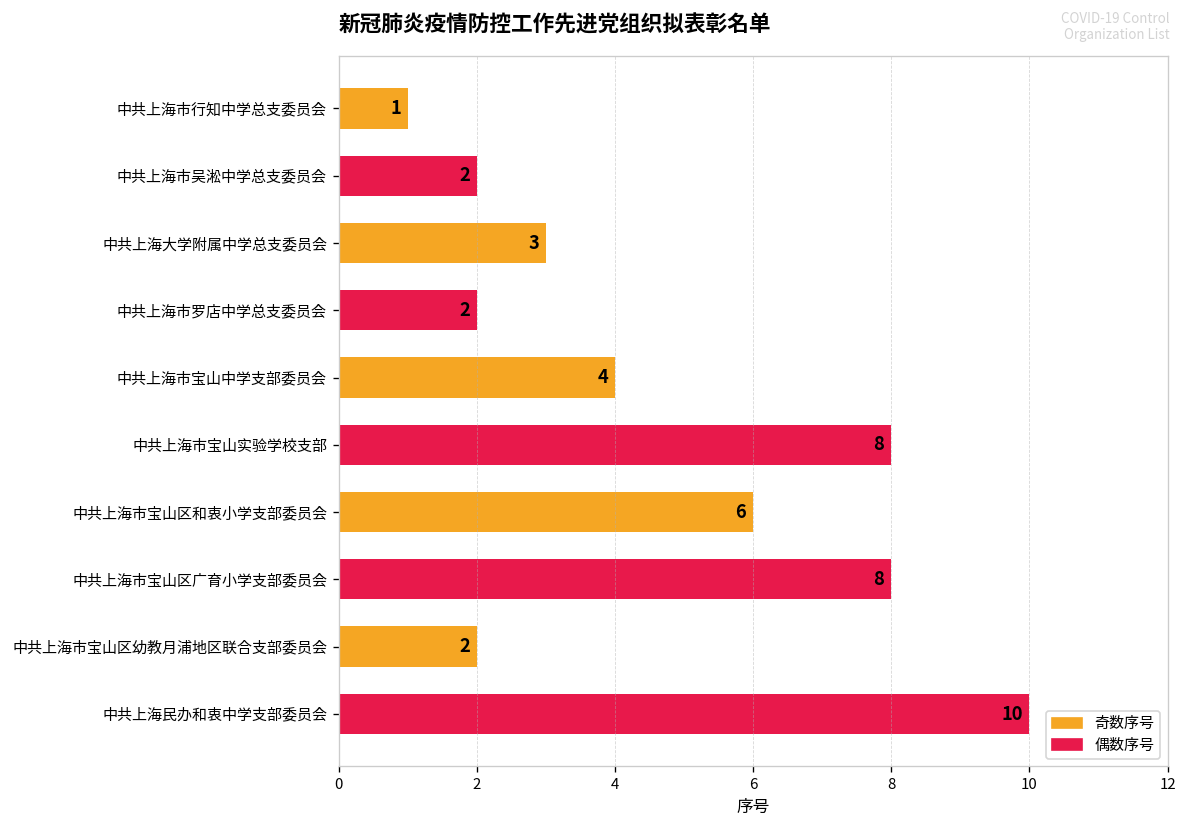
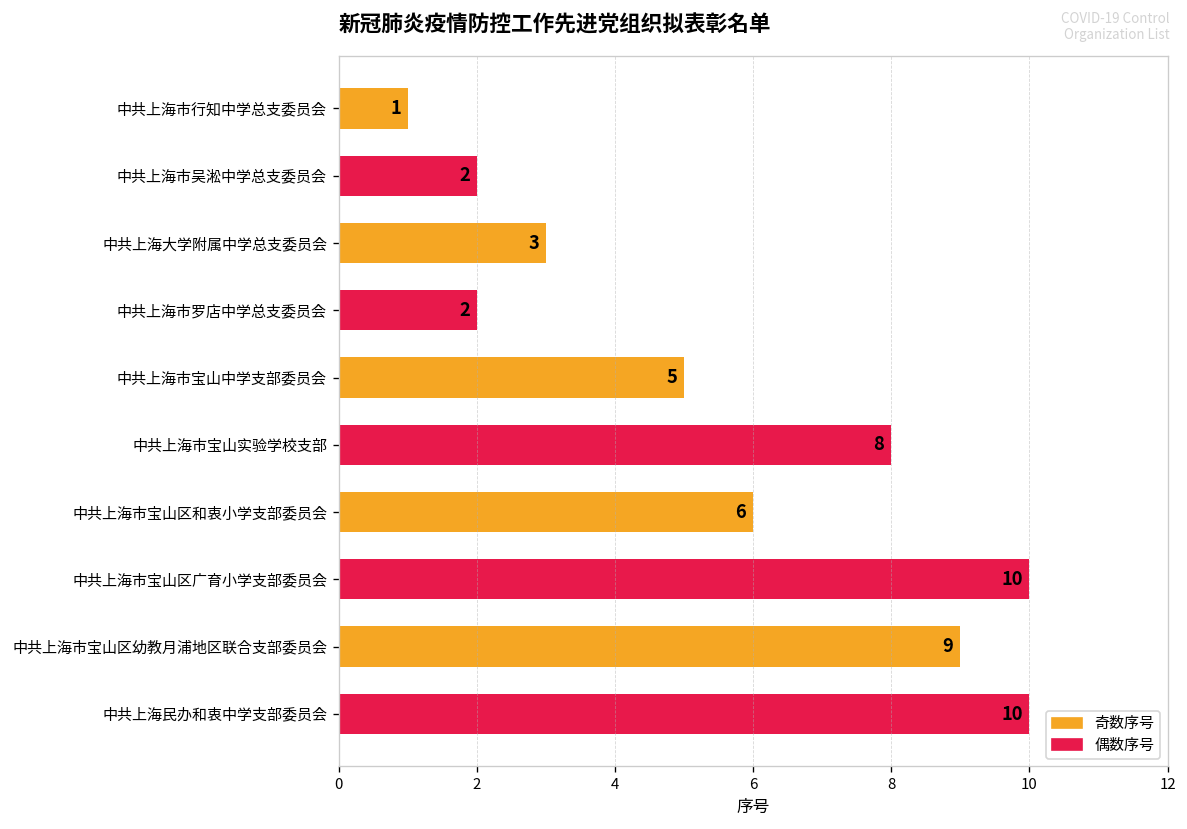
中共上海市宝山中学支部委员会: 4 -> 5
中共上海市宝山区广育小学支部委员会: 8 -> 10
中共上海市宝山区幼教月浦地区联合支部委员会: 2 -> 9
